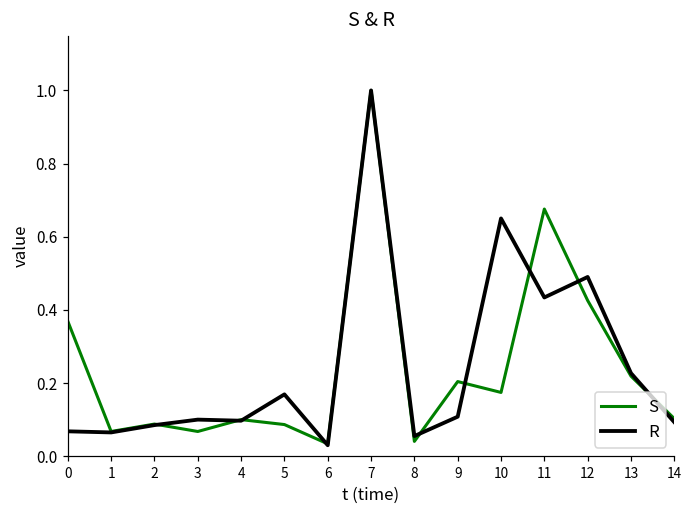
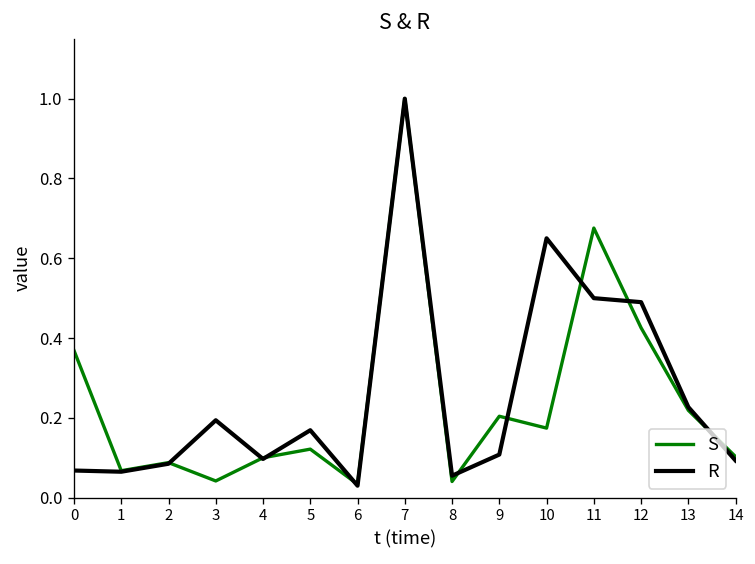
S, 3: 0.07 -> 0.04
R, 3: 0.10 -> 0.19
S, 5: 0.09 -> 0.12
R, 11: 0.43 -> 0.50
